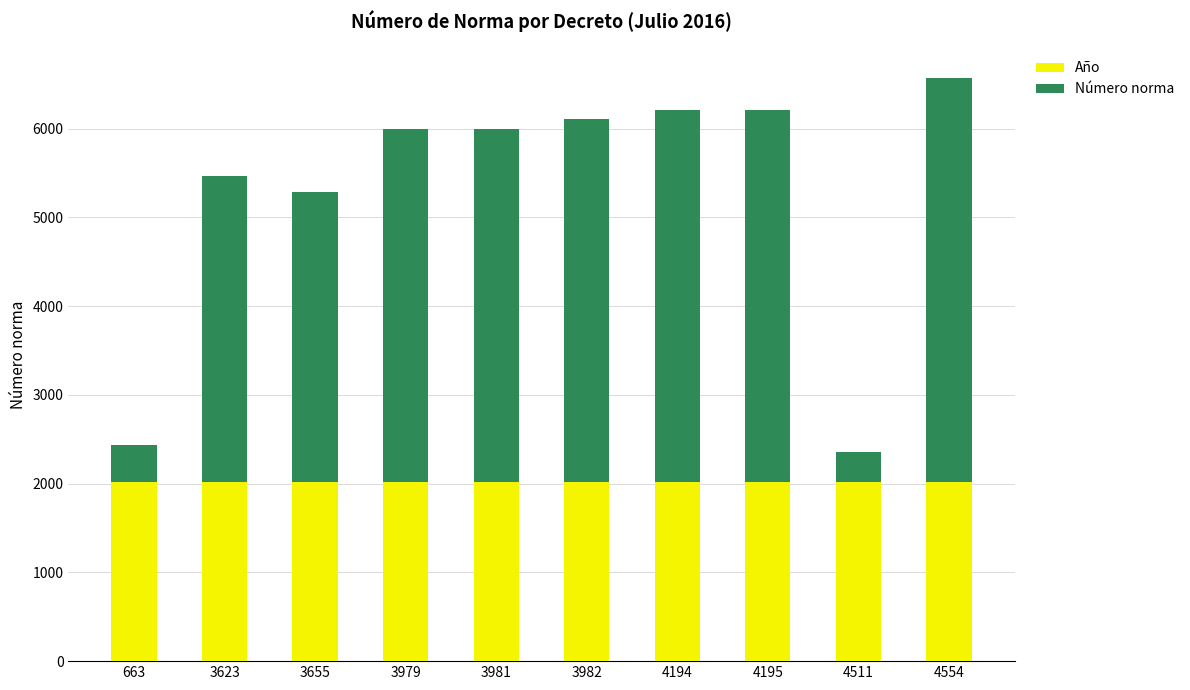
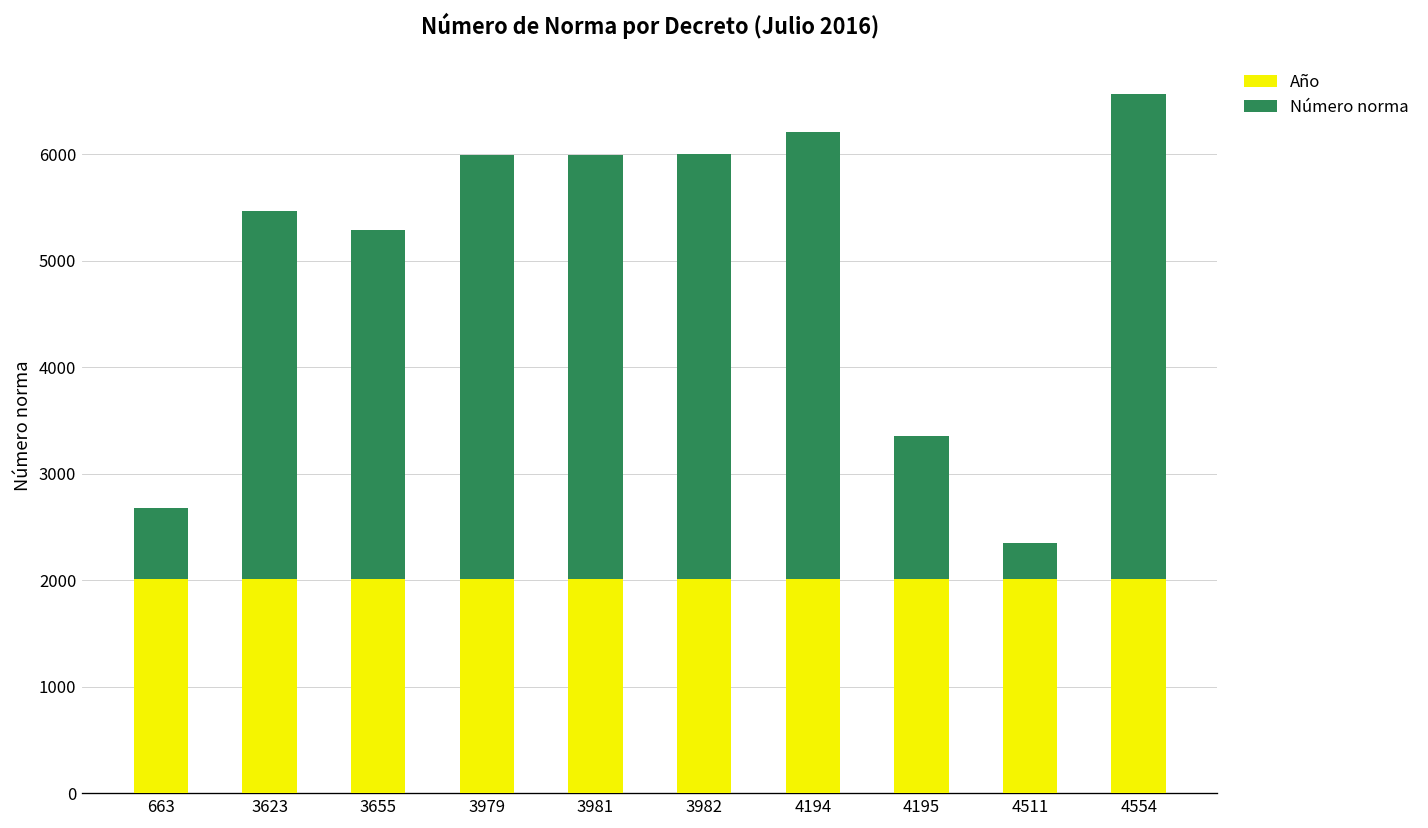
Número norma, 663: 400 -> 700
Número norma, 3982: 4100 -> 4000
Número norma, 4195: 4200 -> 1300
